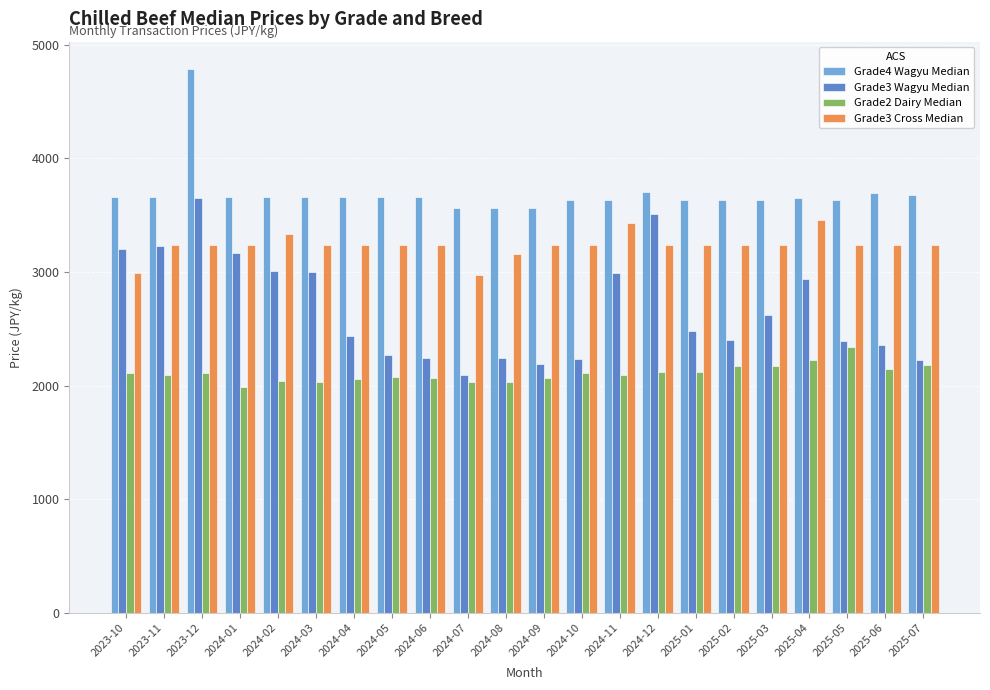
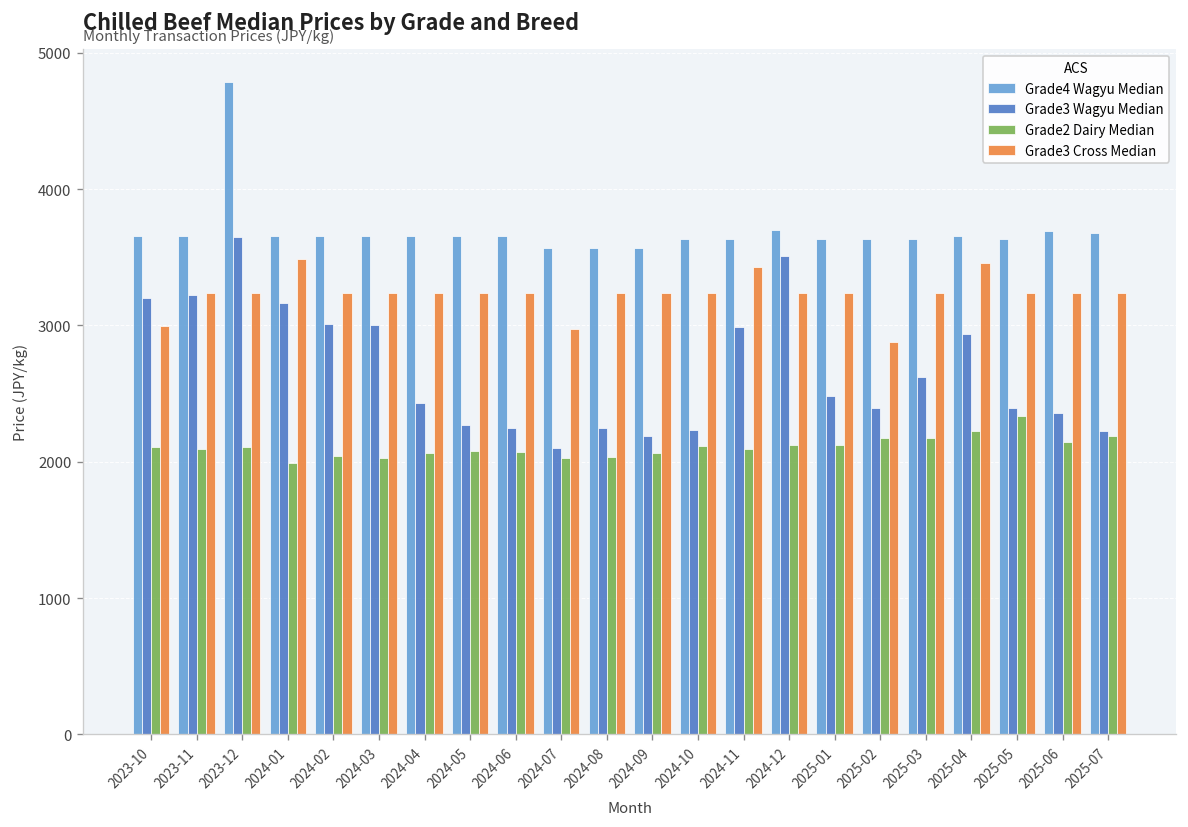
Grade3 Cross Median, 2024-01: 3240 -> 3490
Grade3 Cross Median, 2024-02: 3340 -> 3240
Grade3 Cross Median, 2024-08: 3160 -> 3240
Grade3 Cross Median, 2025-02: 3240 -> 2880
